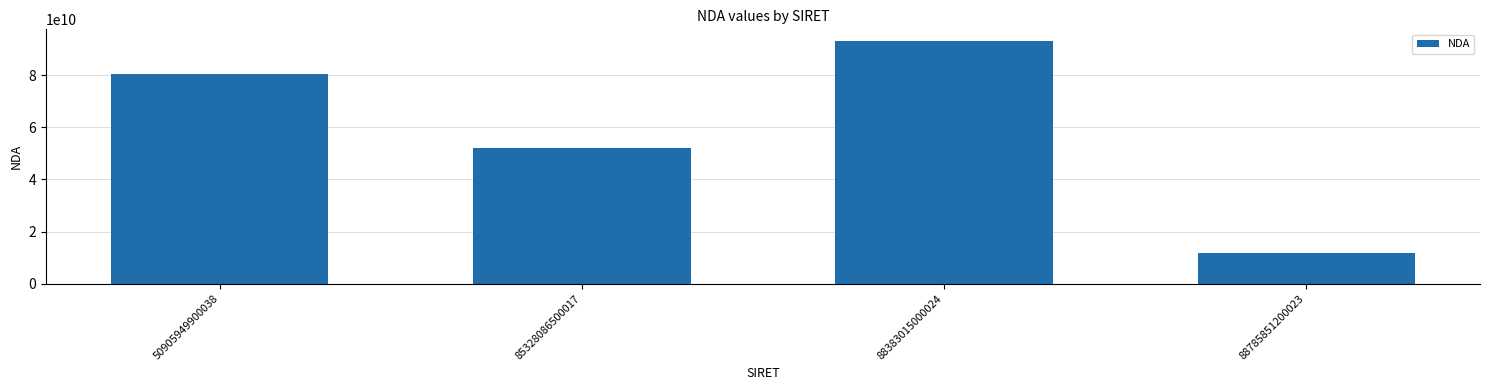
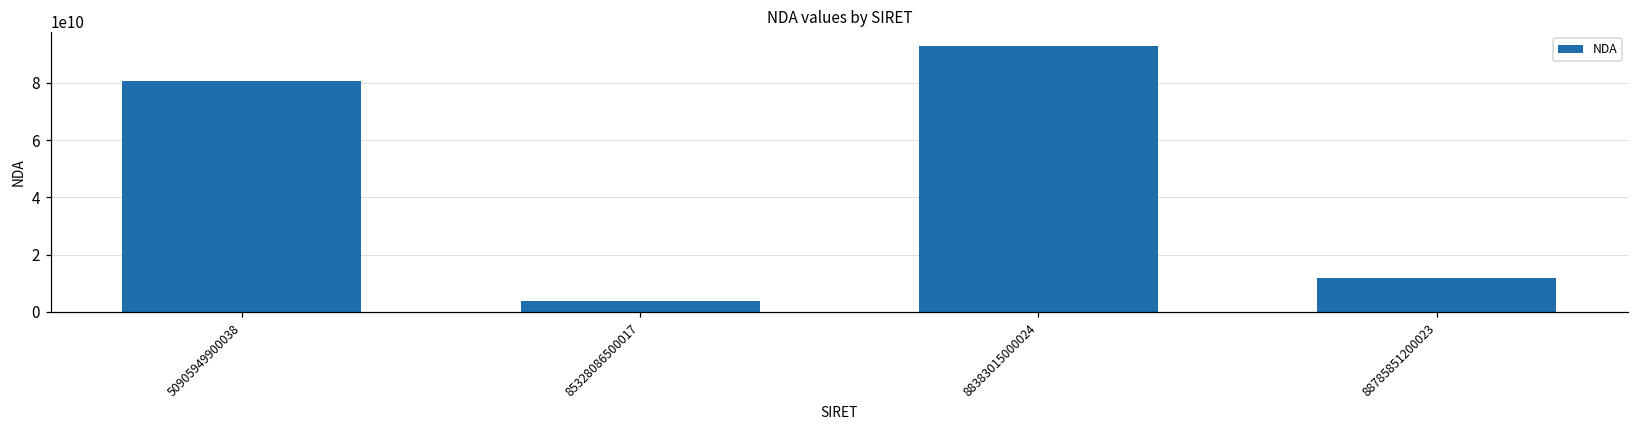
85328086500017: 52000000000 -> 4000000000
